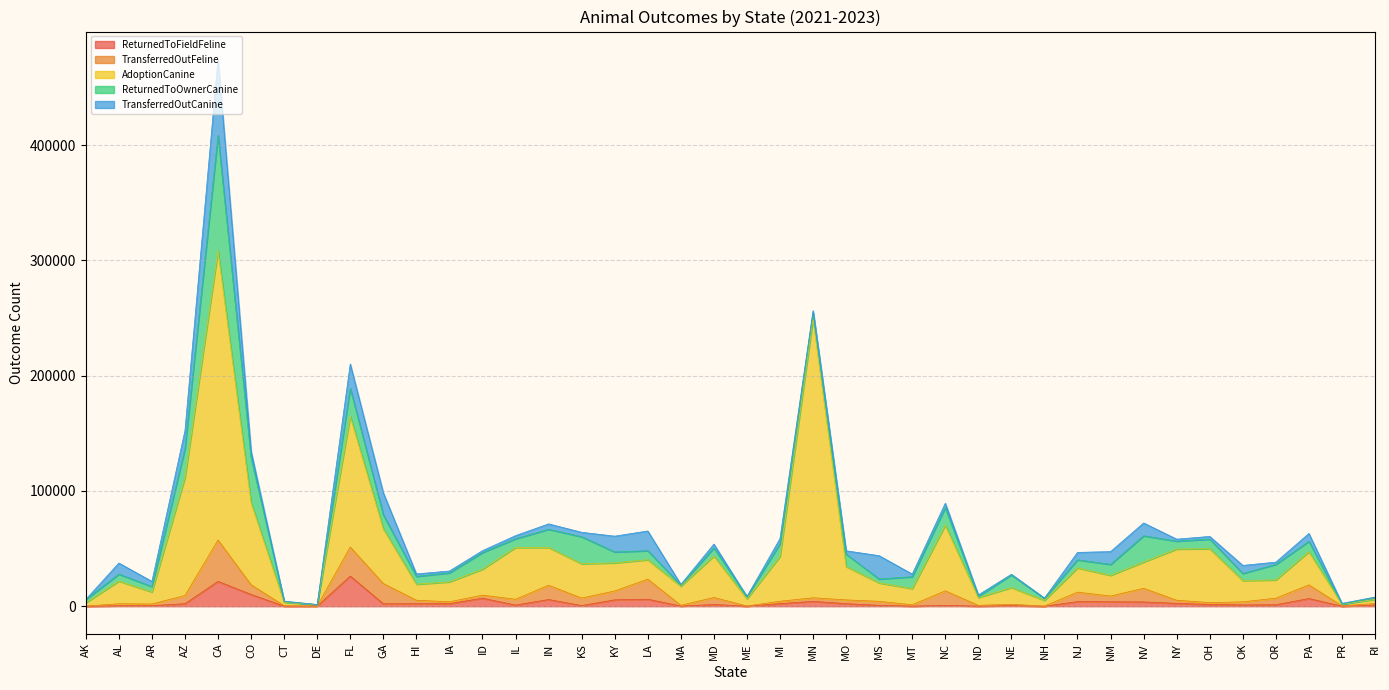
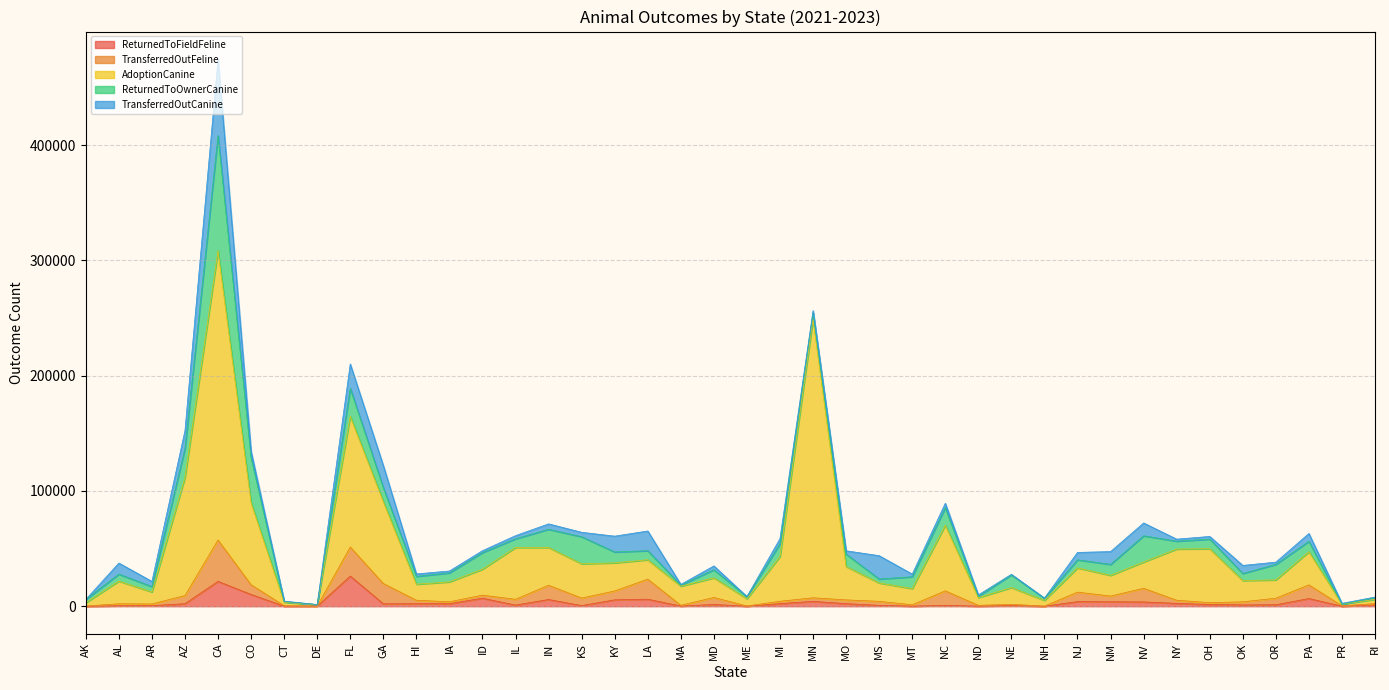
AdoptionCanine, GA: 47000 -> 71000
AdoptionCanine, MD: 36000 -> 17000
